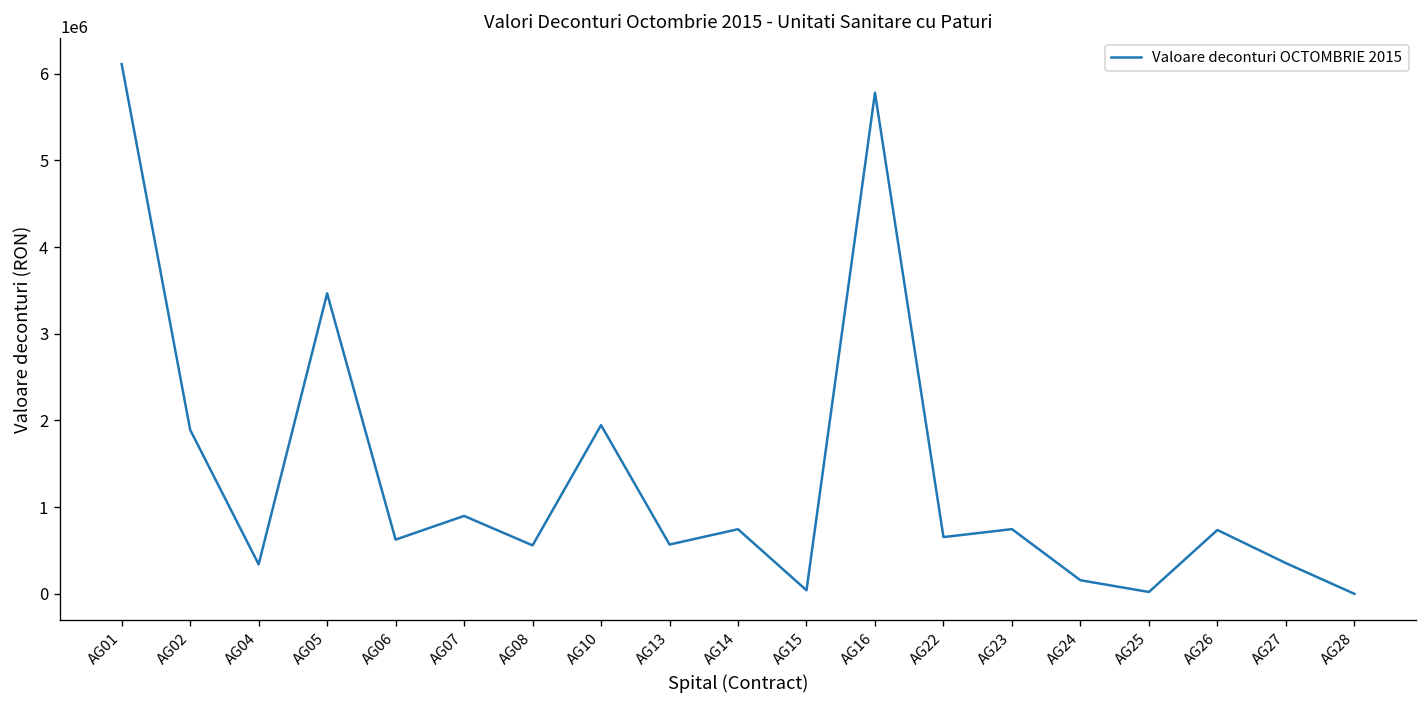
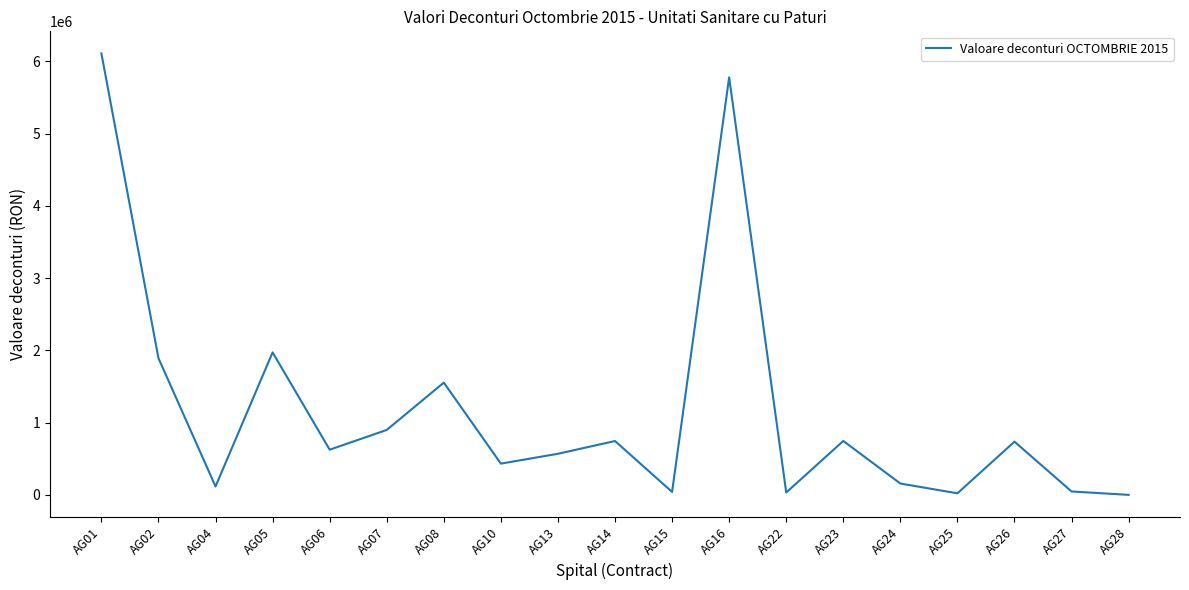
AG04: 300000 -> 100000
AG05: 3500000 -> 2000000
AG08: 600000 -> 1600000
AG10: 1900000 -> 400000
AG22: 700000 -> 0
AG27: 400000 -> 0
